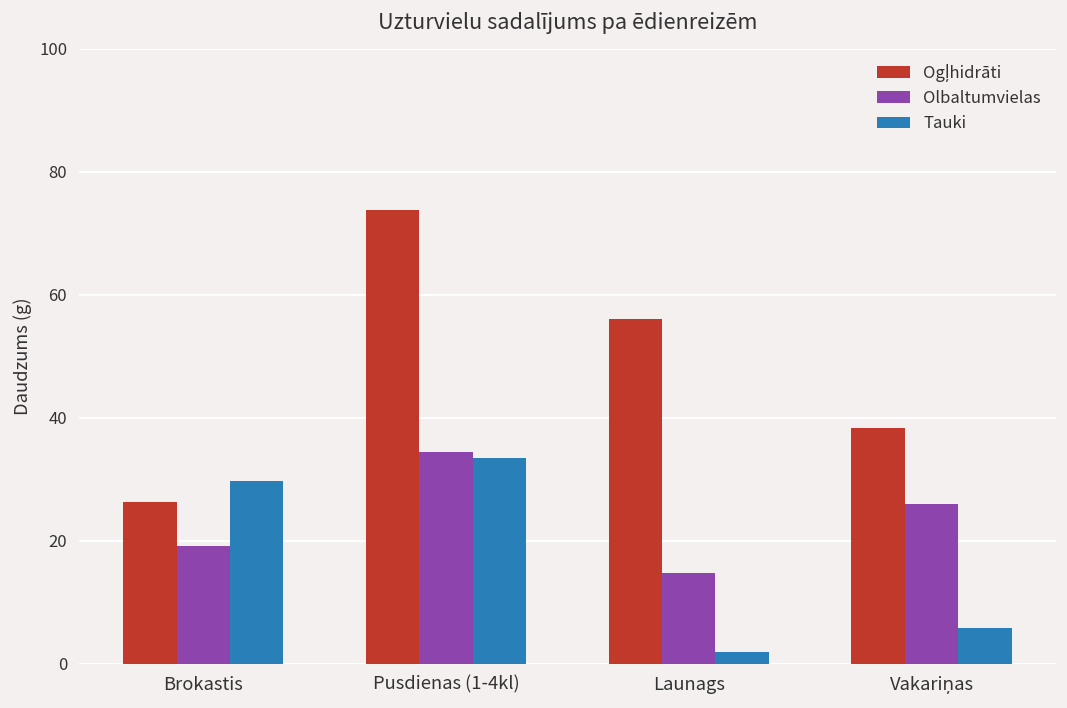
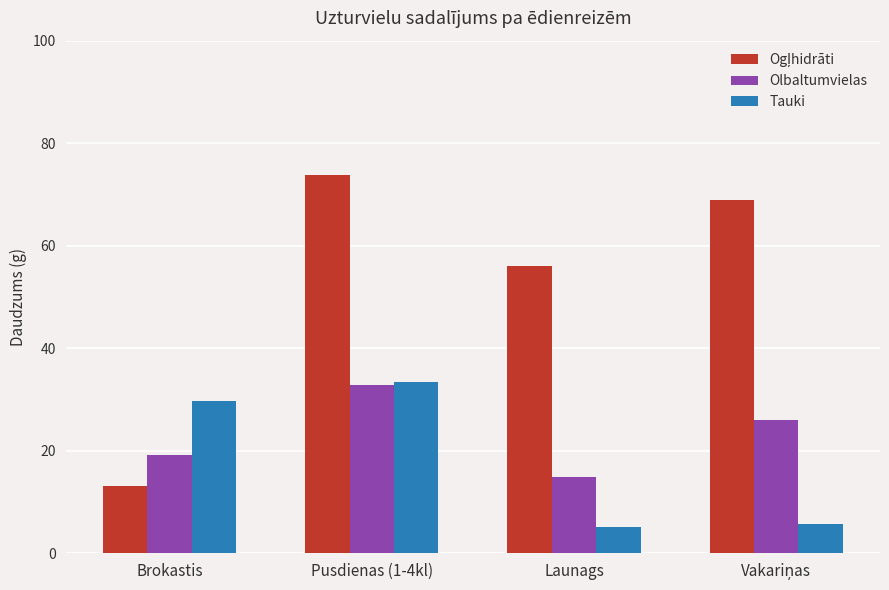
Ogļhidrāti, Brokastis: 26 -> 13
Olbaltumvielas, Pusdienas (1-4kl): 34 -> 33
Tauki, Launags: 2 -> 5
Ogļhidrāti, Vakariņas: 38 -> 69
